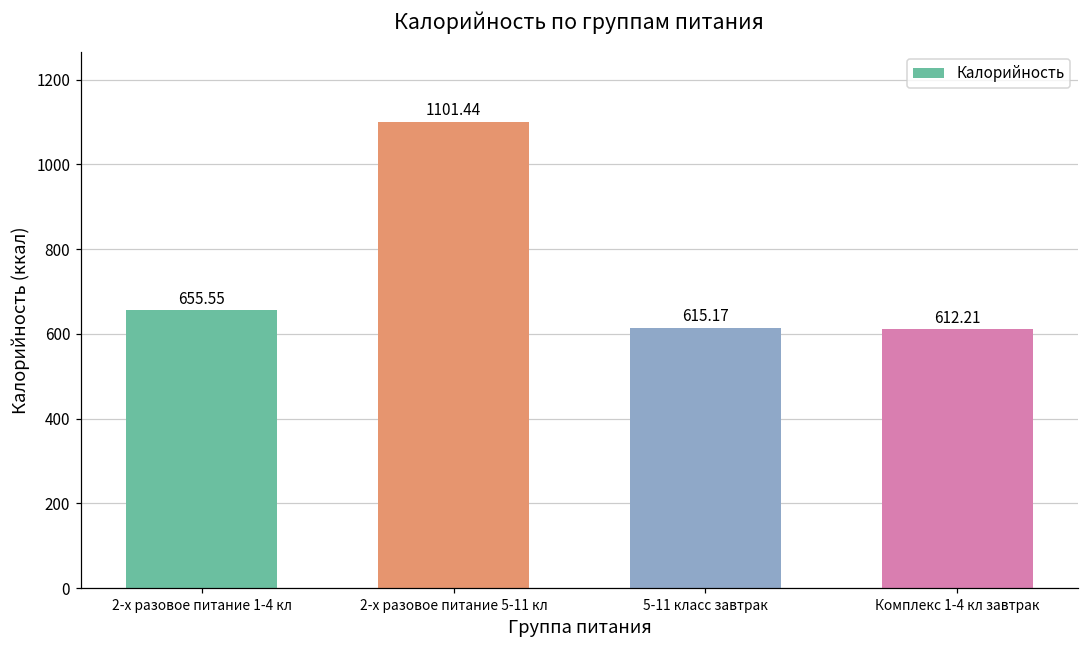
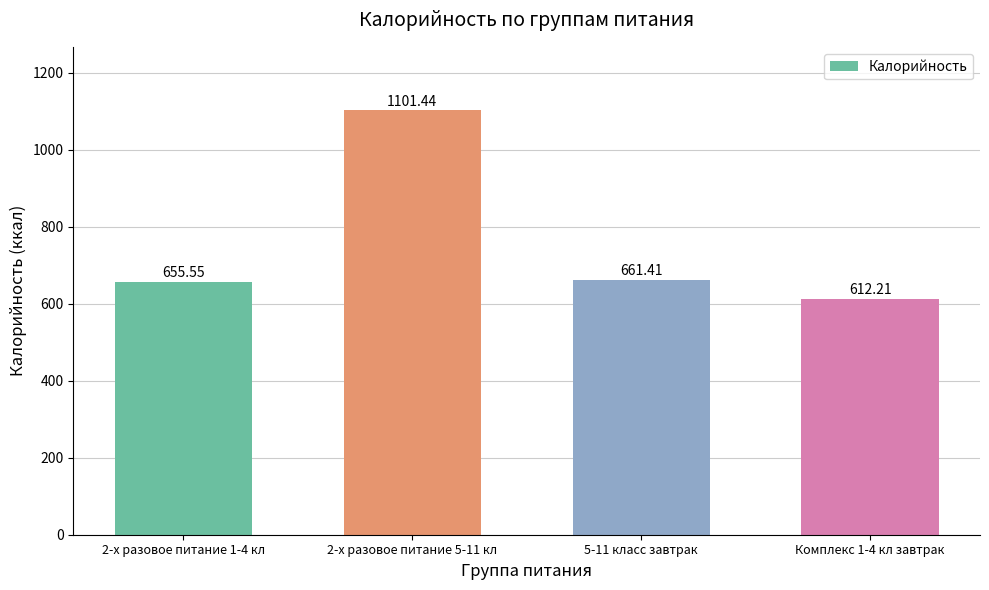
5-11 класс завтрак: 615.17 -> 661.41
